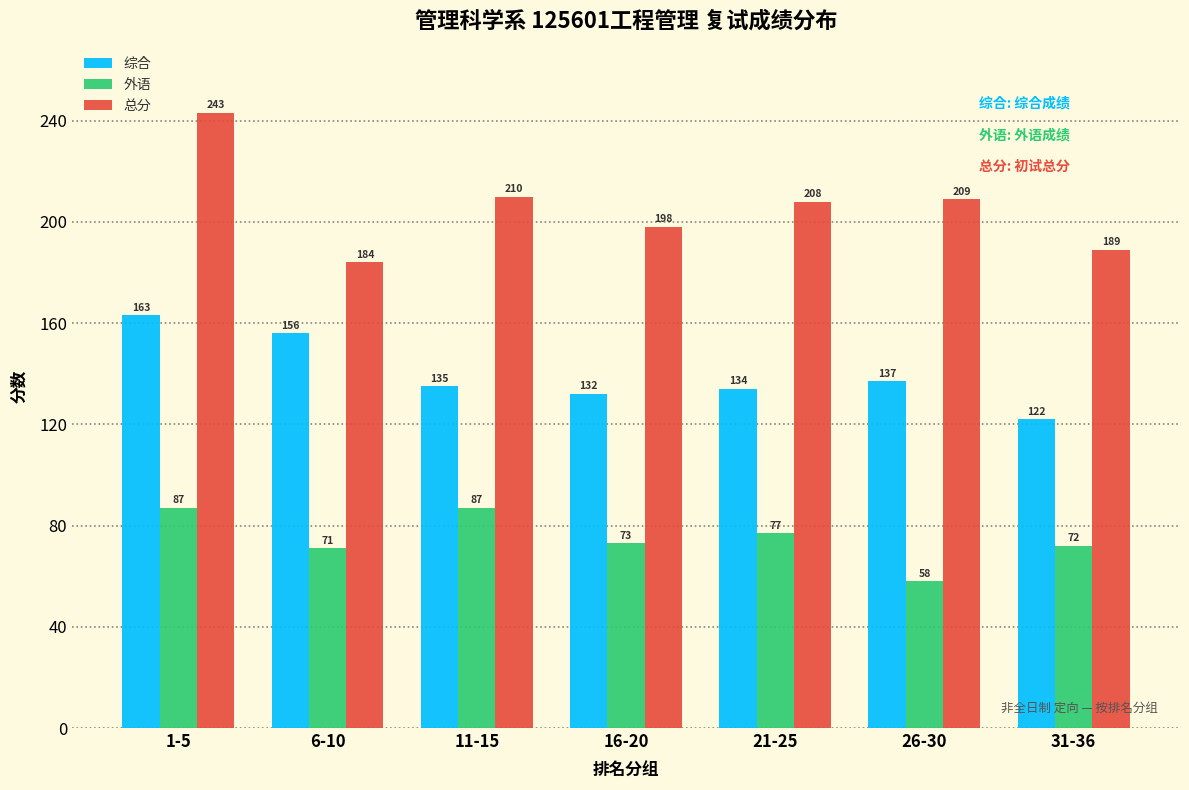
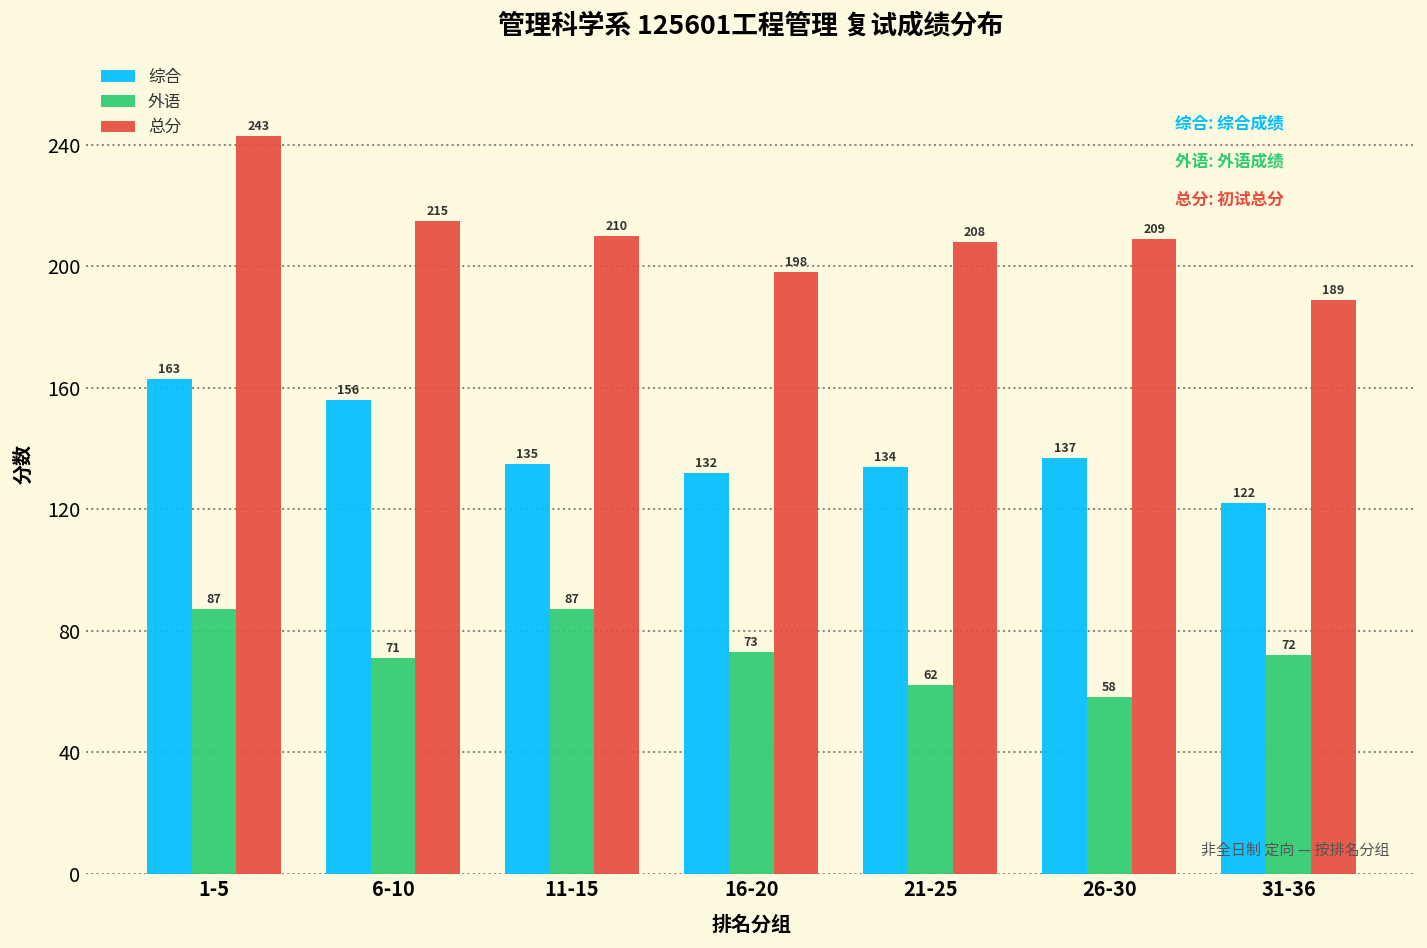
总分, 6-10: 184 -> 215
外语, 21-25: 77 -> 62
